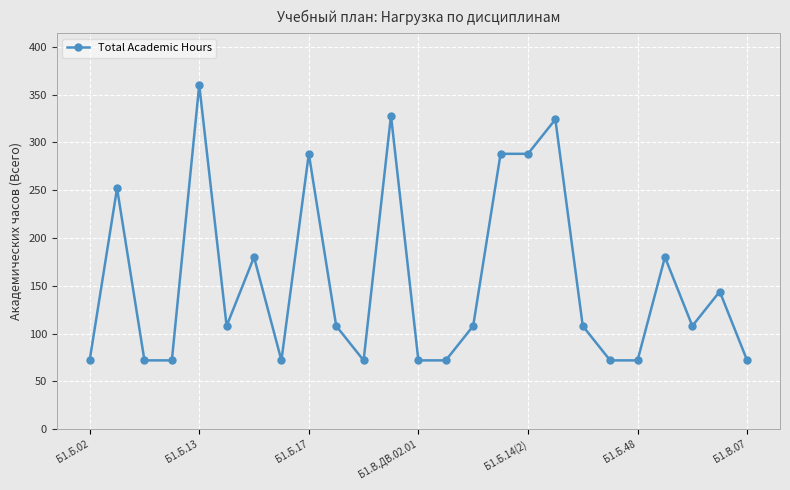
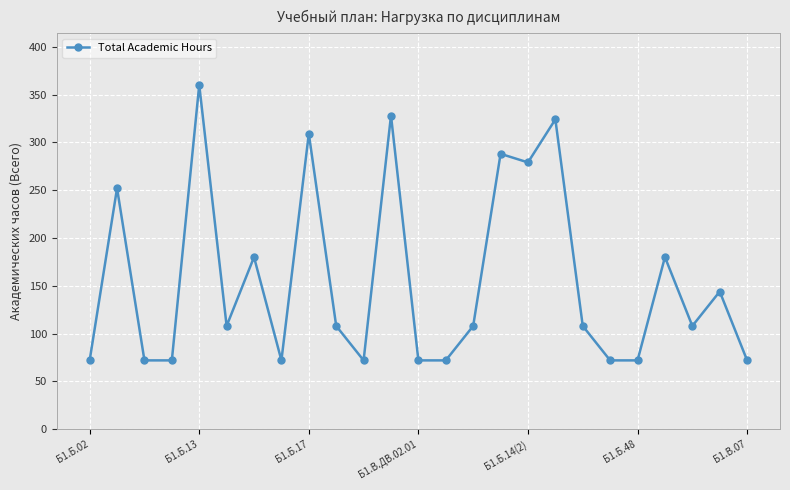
Б1.Б.17: 290 -> 310
Б1.Б.14(2): 290 -> 280
